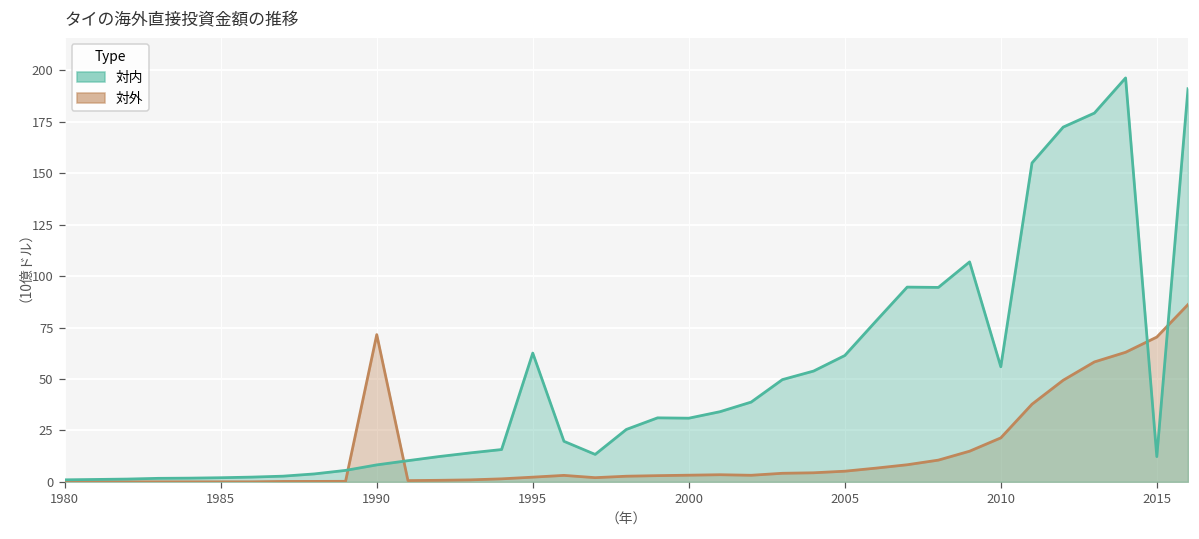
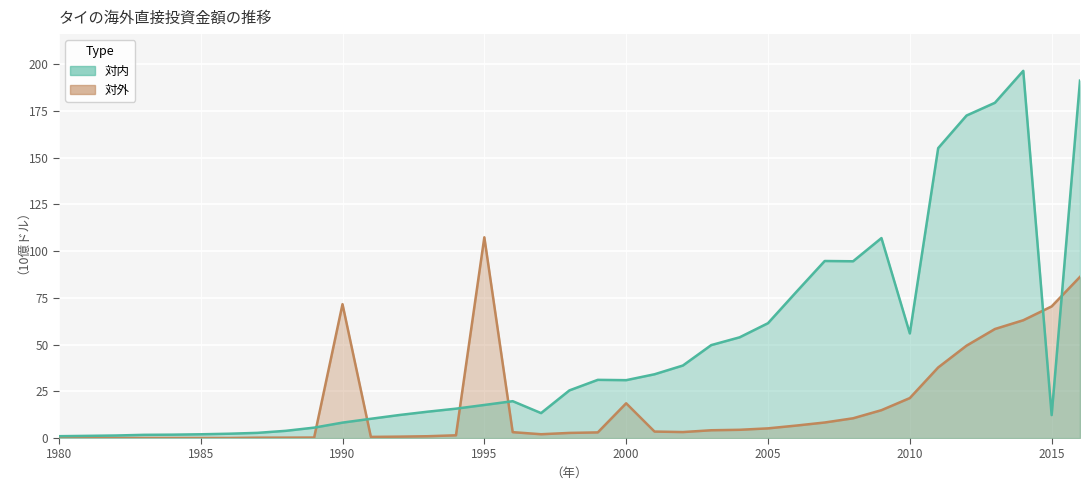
対外, 1995: 2 -> 107
対内, 1995: 63 -> 18
対外, 2000: 3 -> 19
